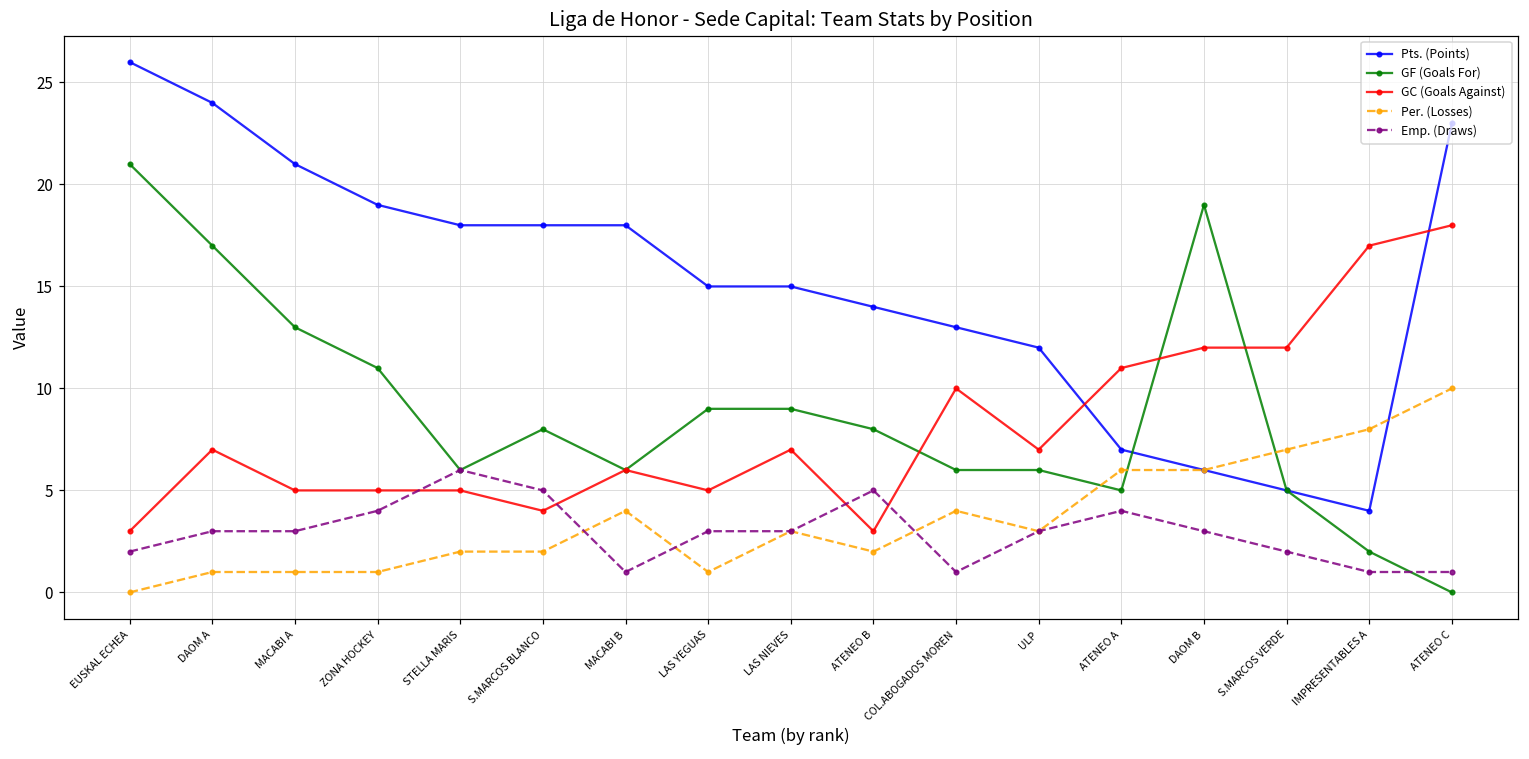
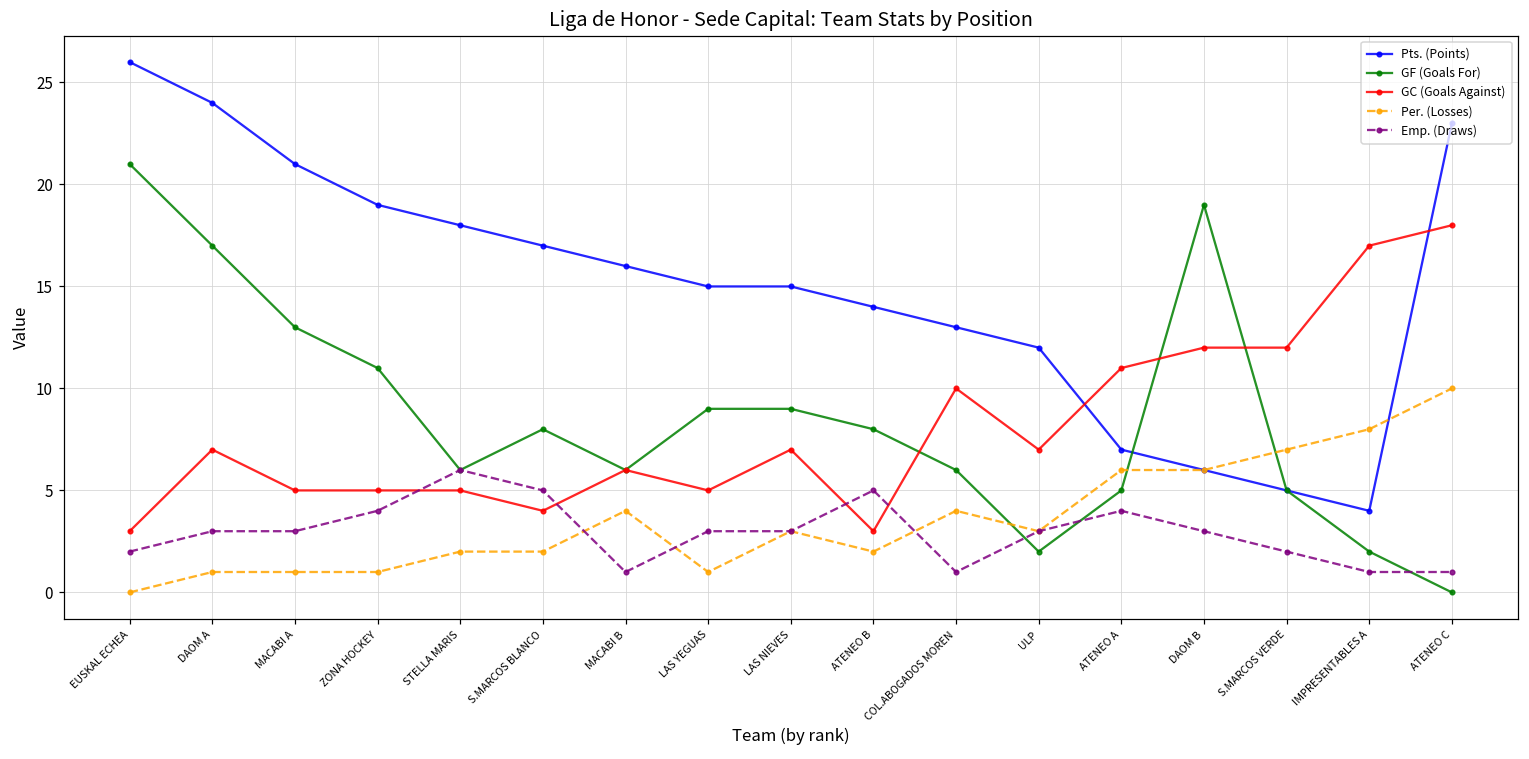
Pts. (Points), S.MARCOS BLANCO: 18 -> 17
Pts. (Points), MACABI B: 18 -> 16
GF (Goals For), ULP: 6 -> 2
